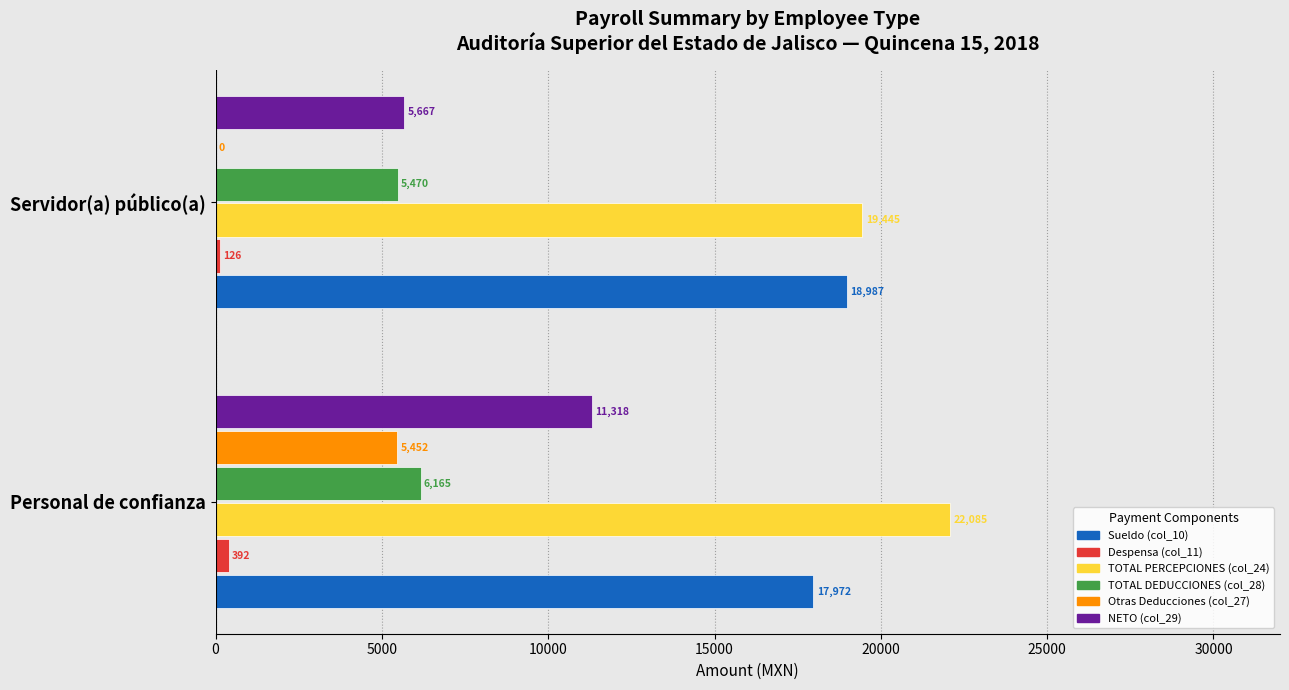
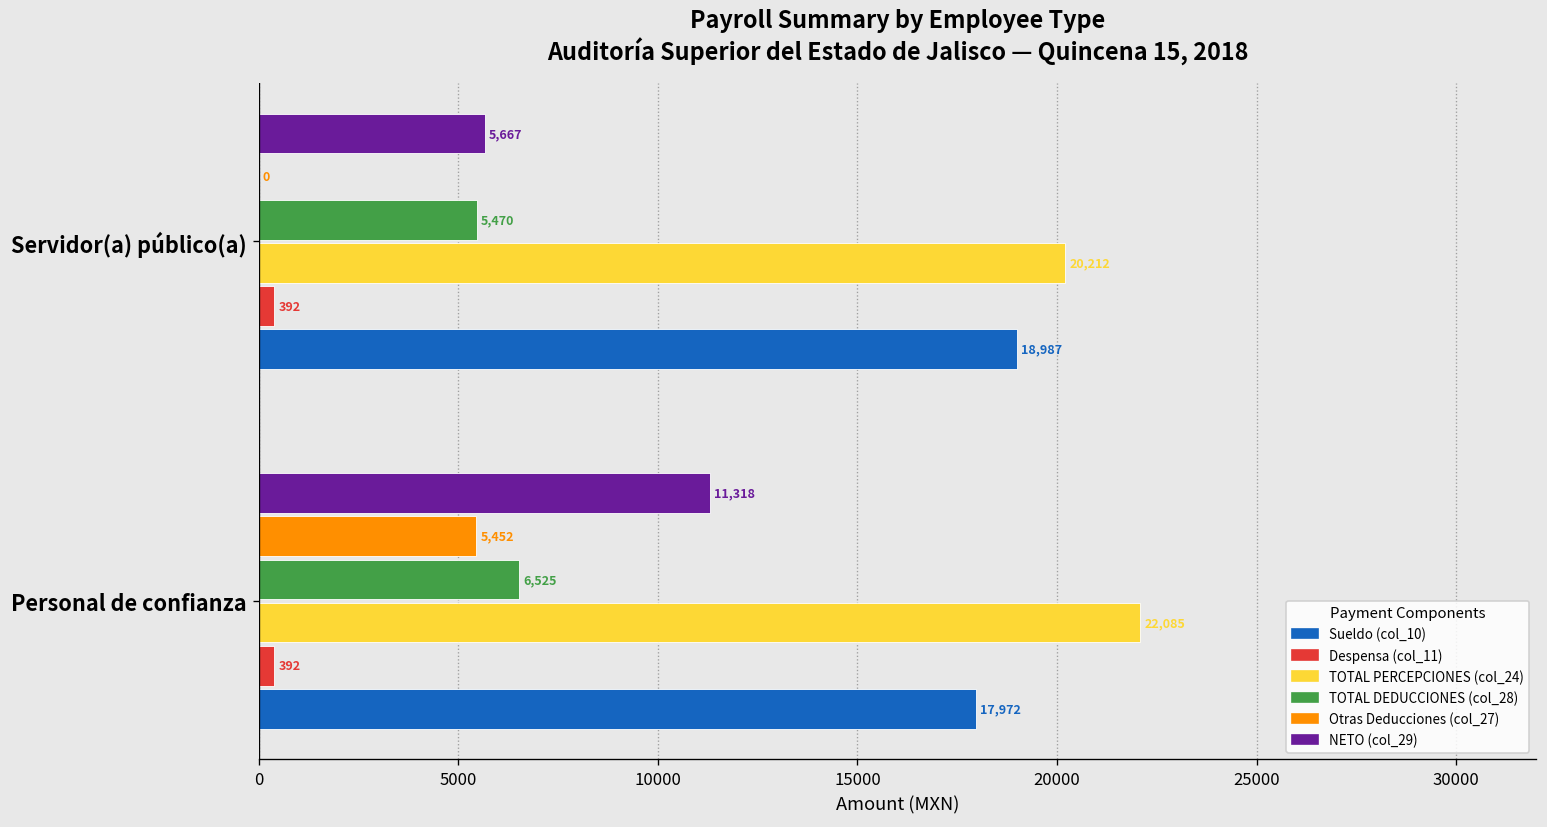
TOTAL PERCEPCIONES (col_24), Servidor(a) público(a): 19,445 -> 20,212
Despensa (col_11), Servidor(a) público(a): 126 -> 392
TOTAL DEDUCCIONES (col_28), Personal de confianza: 6,165 -> 6,525
